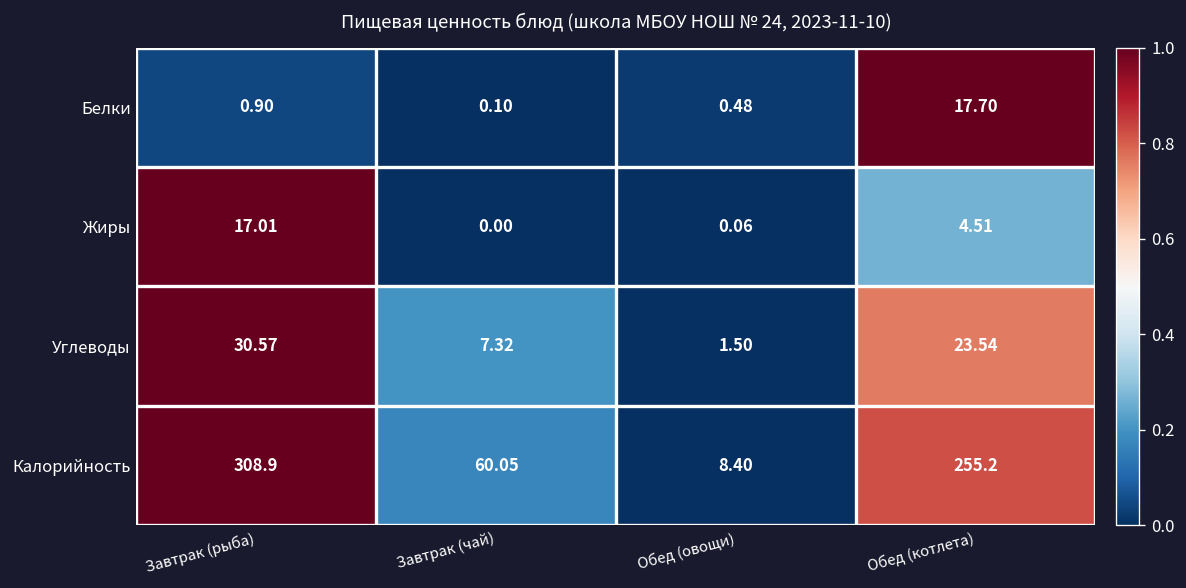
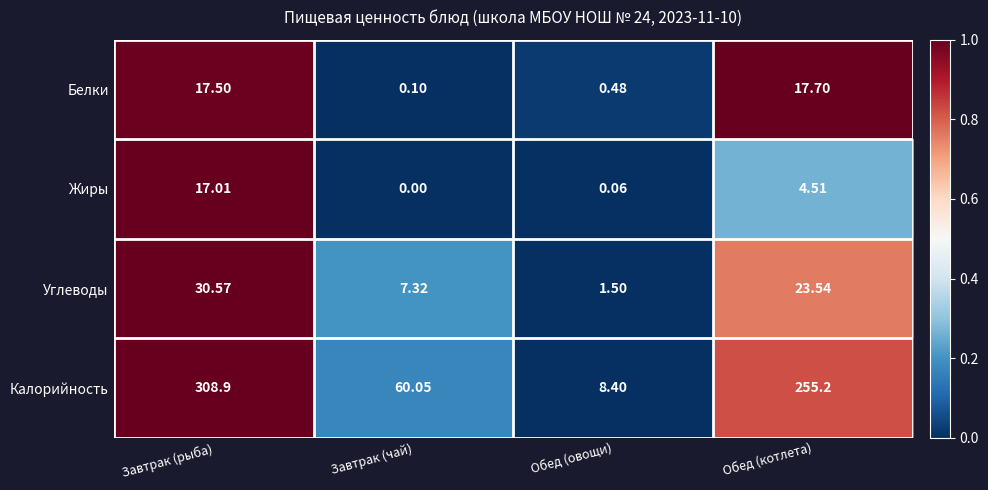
Белки, Завтрак (рыба): 0.90 -> 17.50
